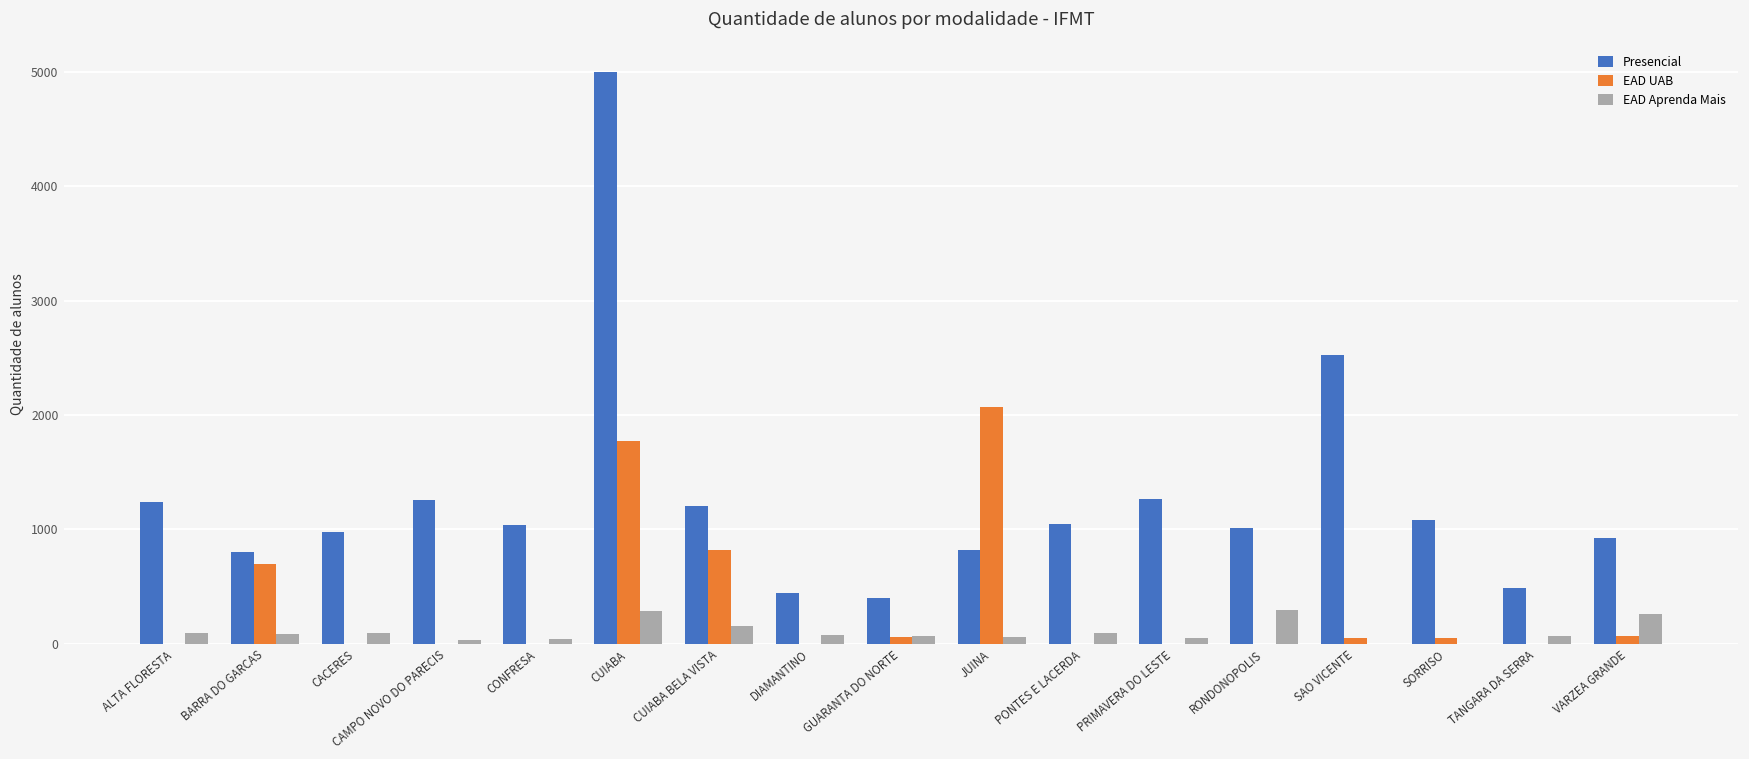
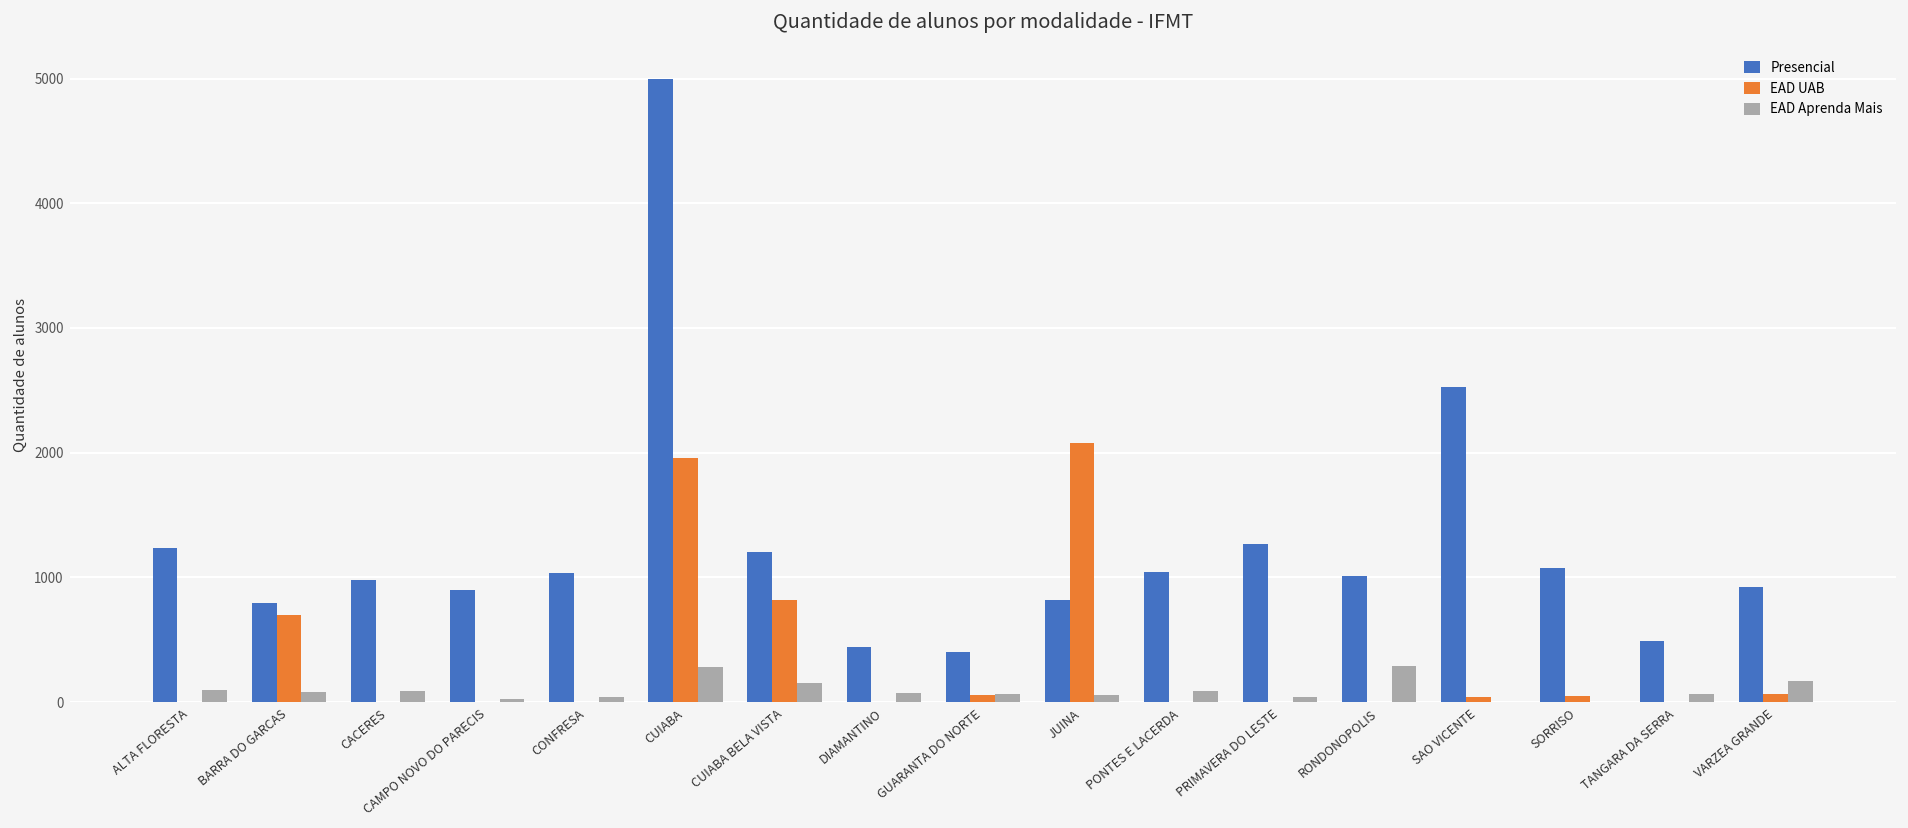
Presencial, CAMPO NOVO DO PARECIS: 1260 -> 900
EAD UAB, CUIABA: 1770 -> 1960
EAD Aprenda Mais, VARZEA GRANDE: 260 -> 170
